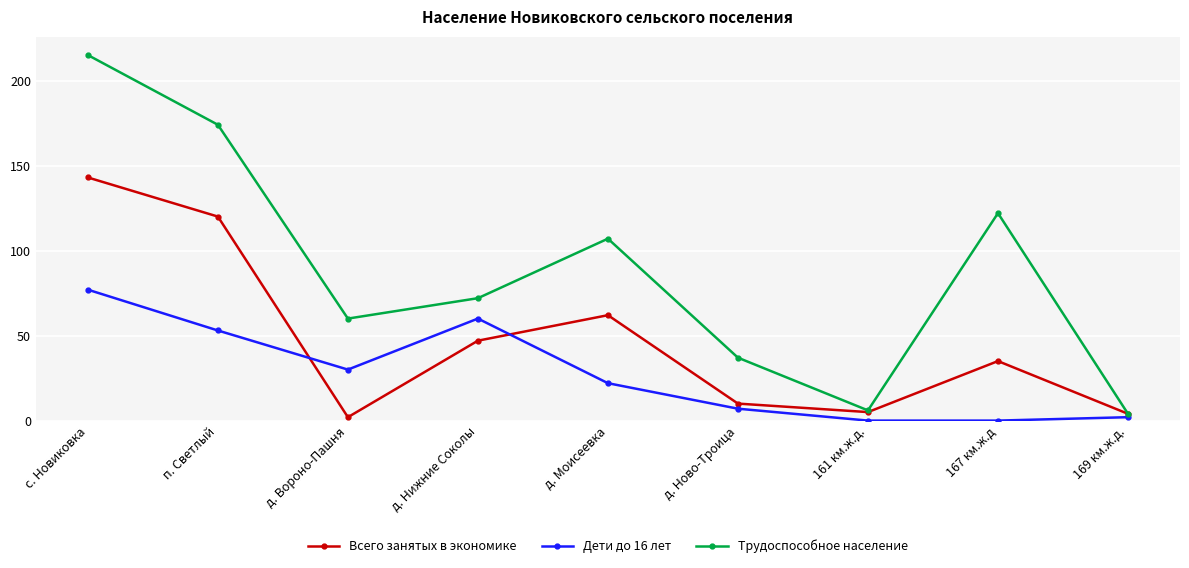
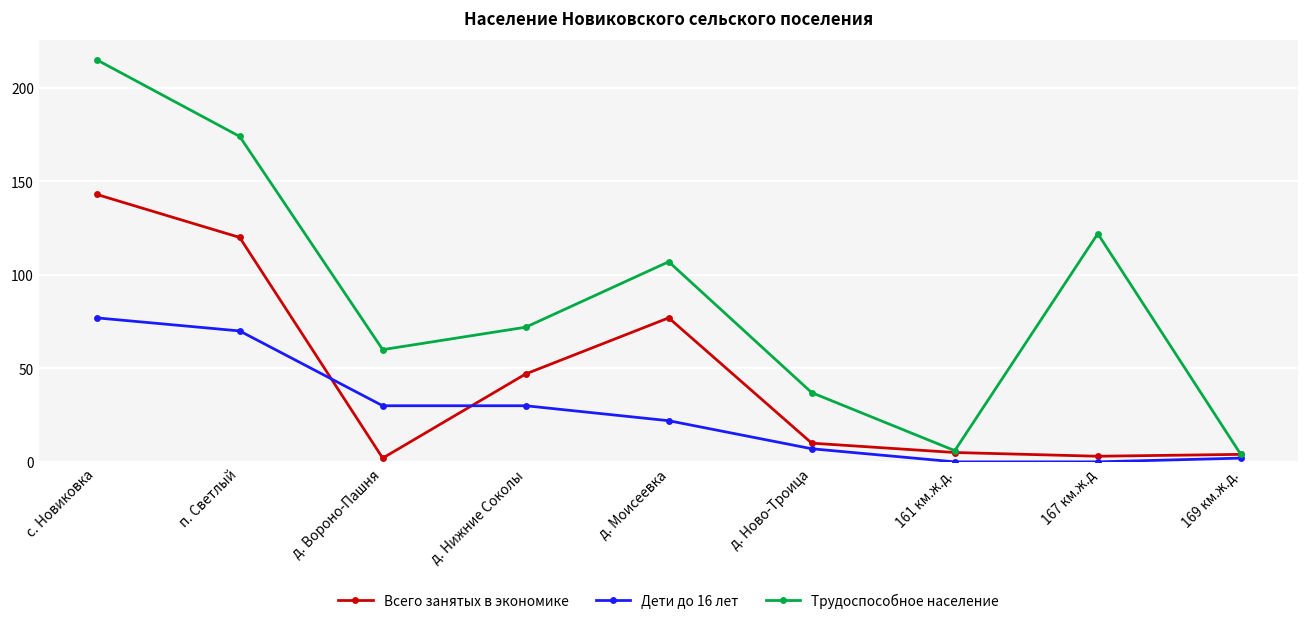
Дети до 16 лет, п. Светлый: 53 -> 70
Дети до 16 лет, д. Нижние Соколы: 60 -> 30
Всего занятых в экономике, д. Моисеевка: 62 -> 77
Всего занятых в экономике, 167 км.ж.д: 35 -> 3
